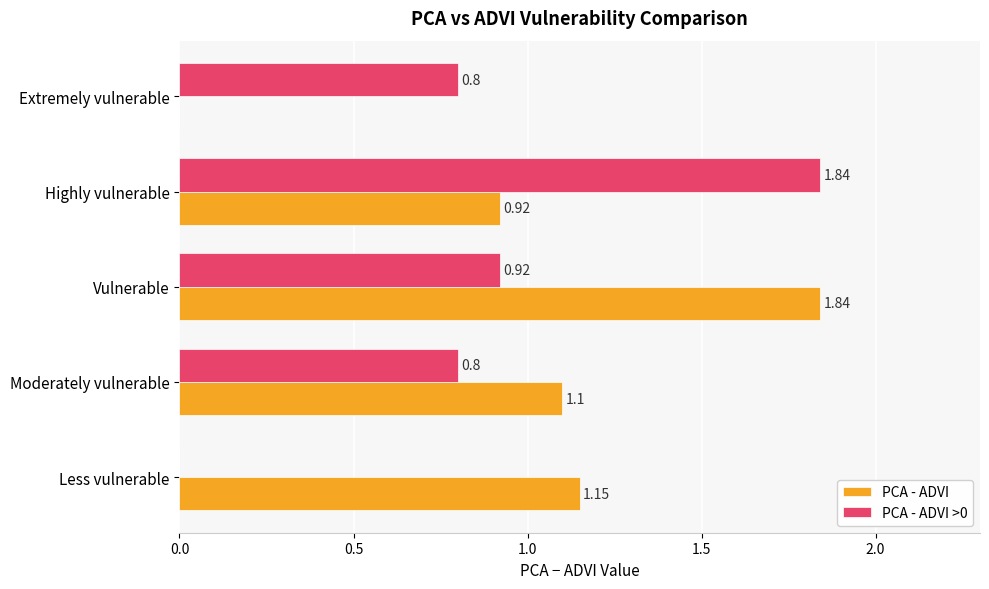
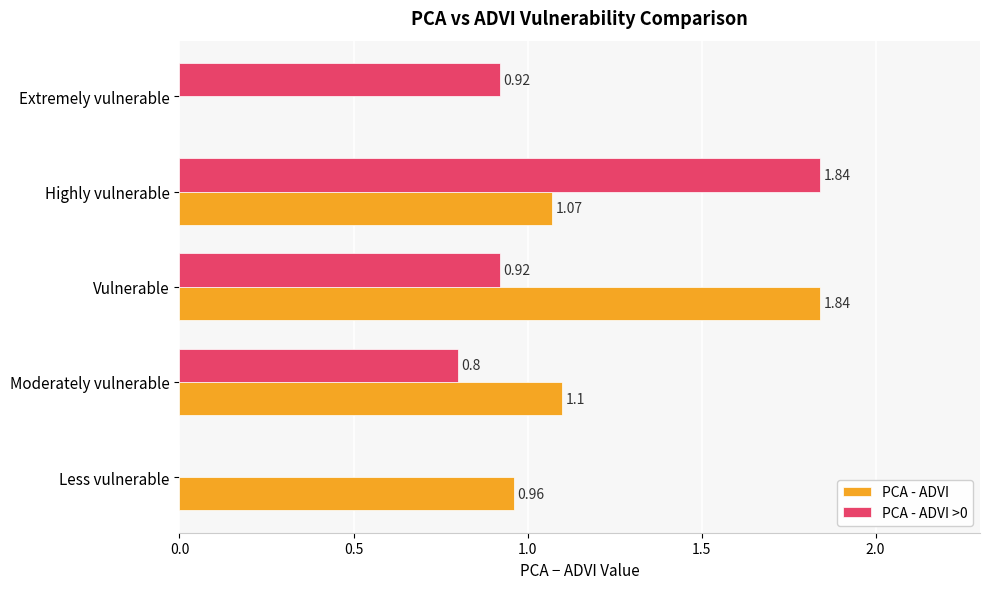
PCA - ADVI >0, Extremely vulnerable: 0.8 -> 0.92
PCA - ADVI, Highly vulnerable: 0.92 -> 1.07
PCA - ADVI, Less vulnerable: 1.15 -> 0.96
